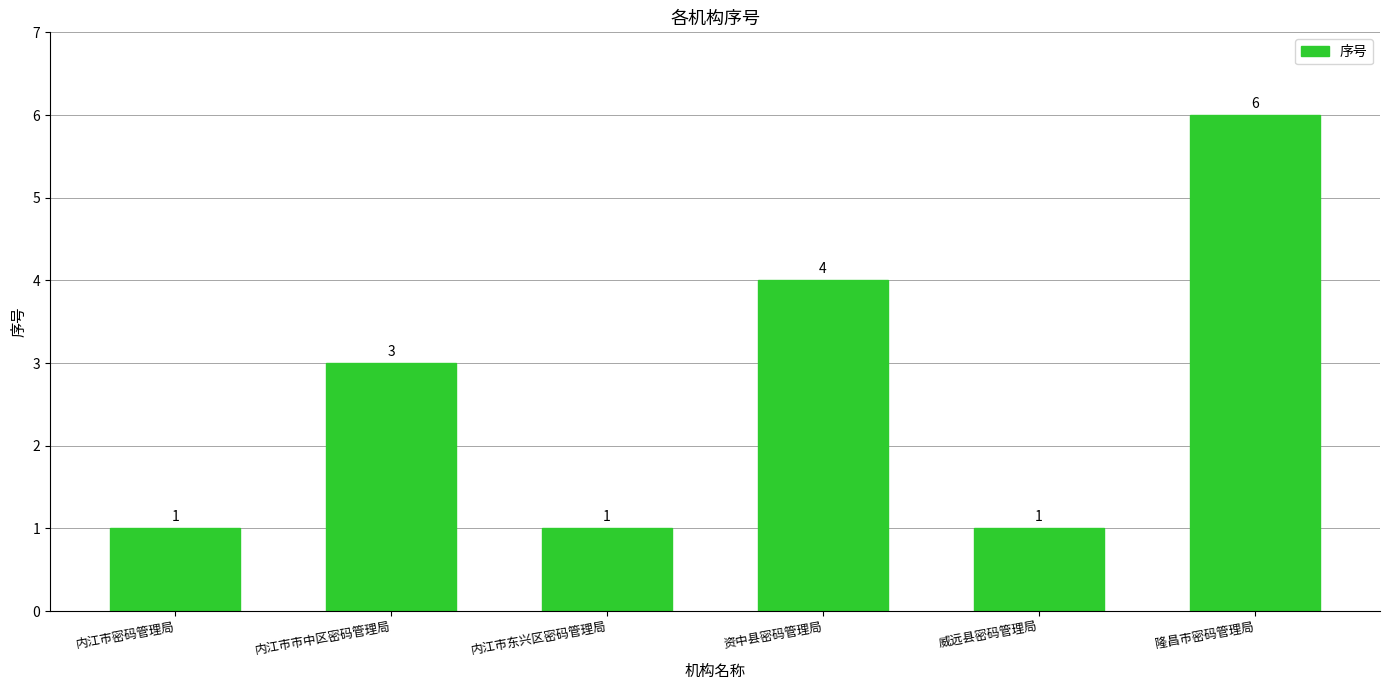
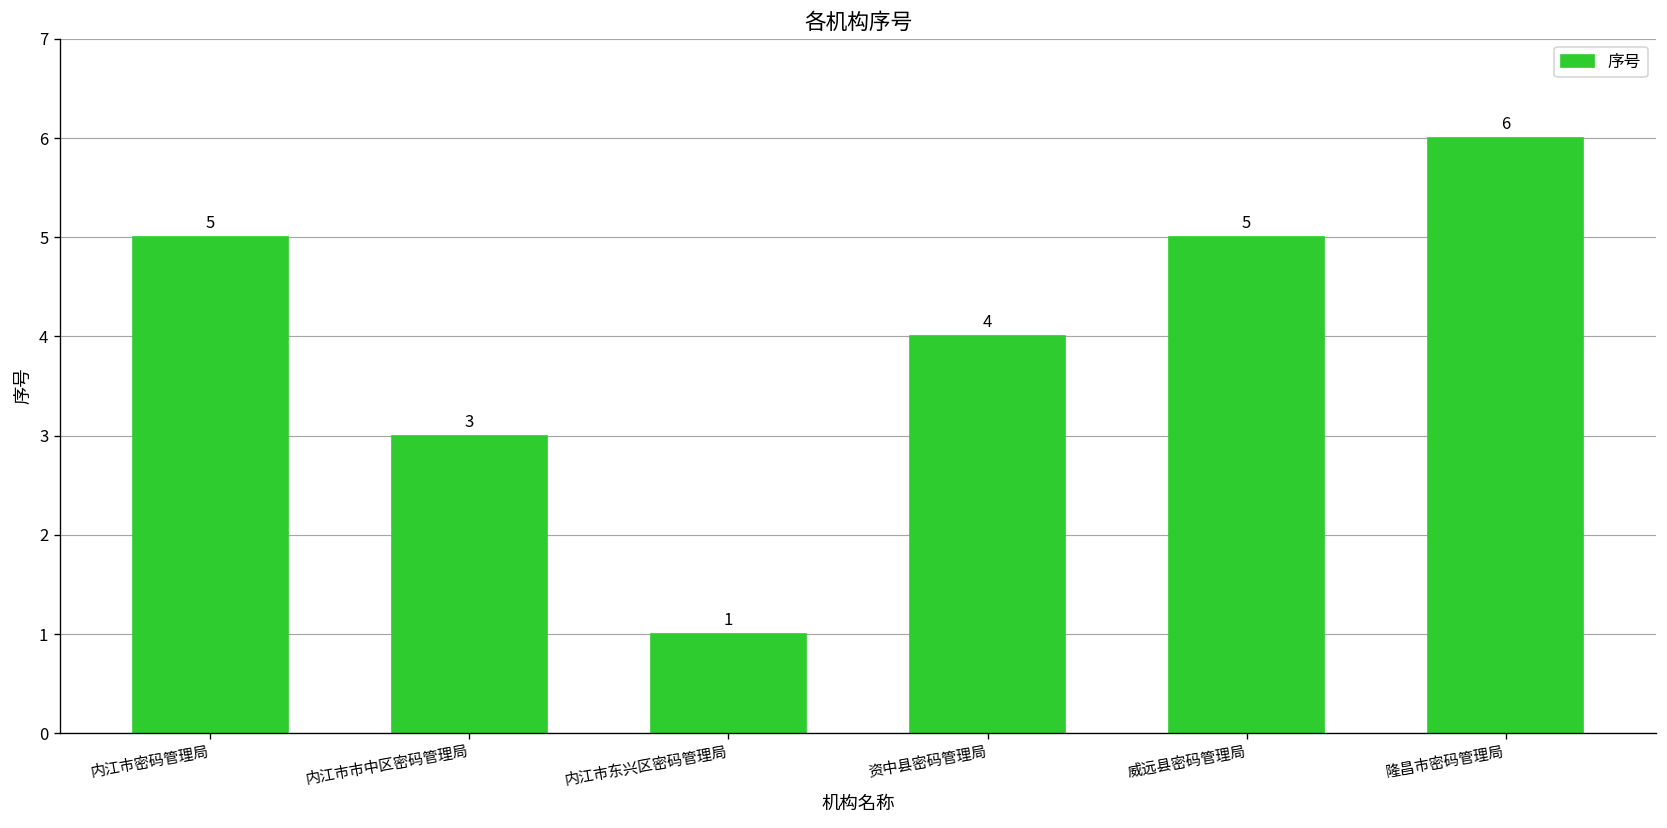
内江市密码管理局: 1 -> 5
威远县密码管理局: 1 -> 5
